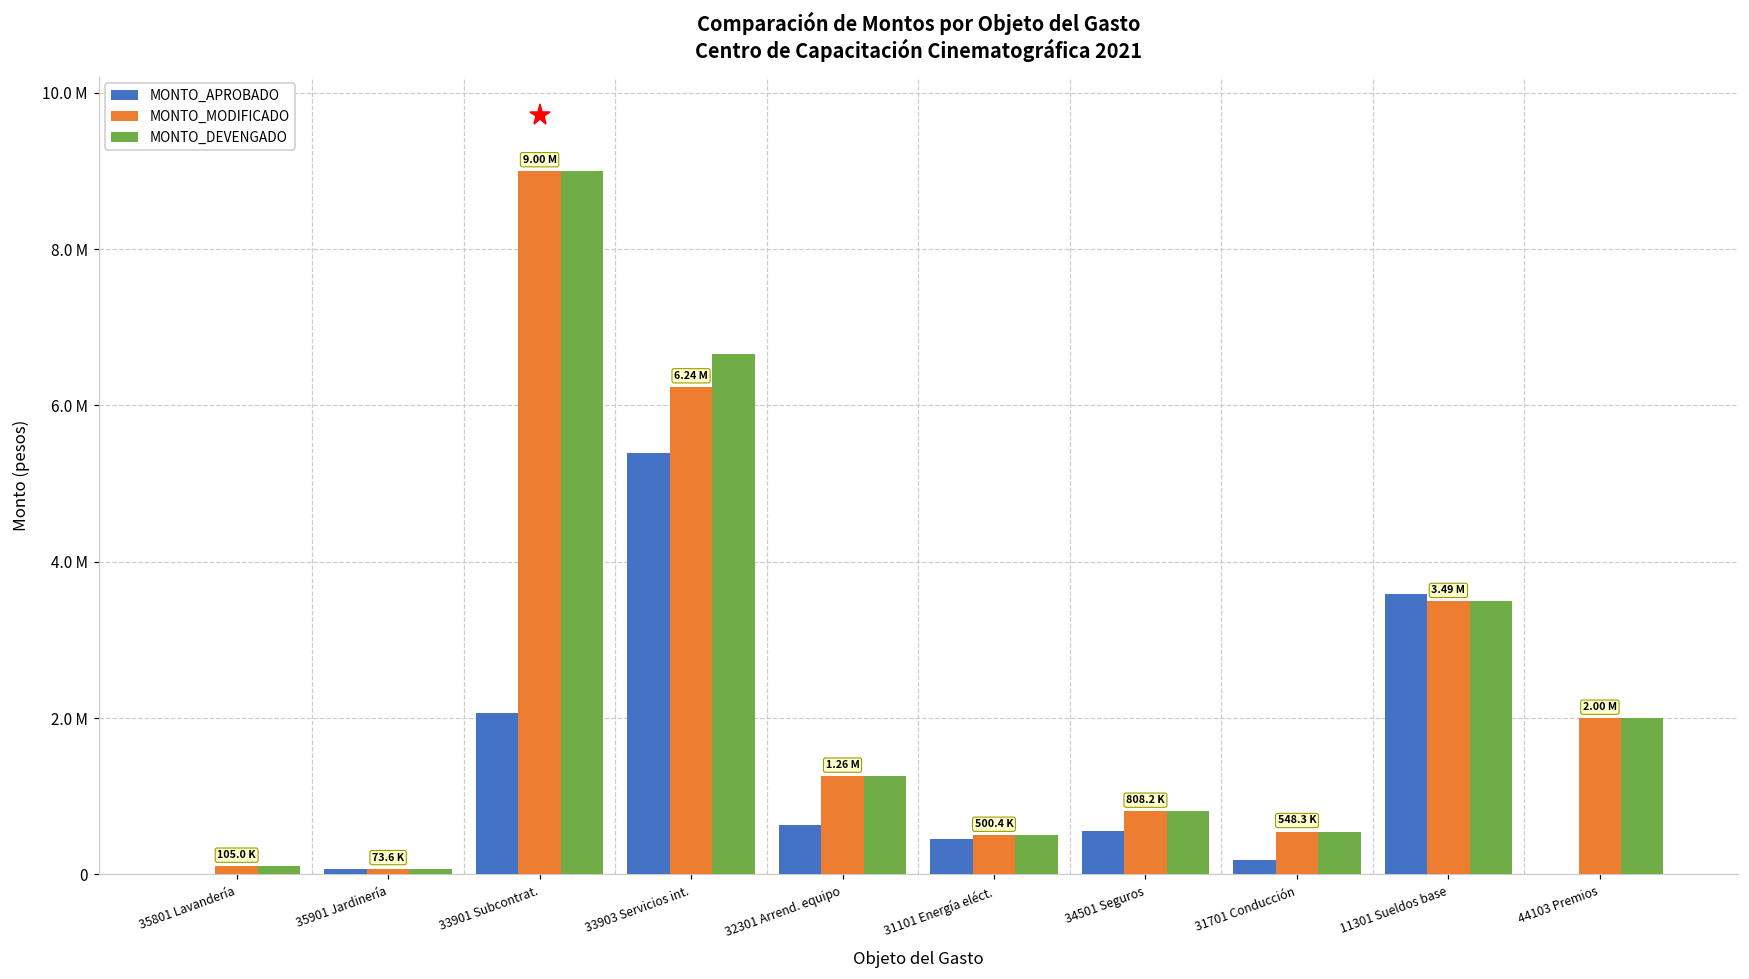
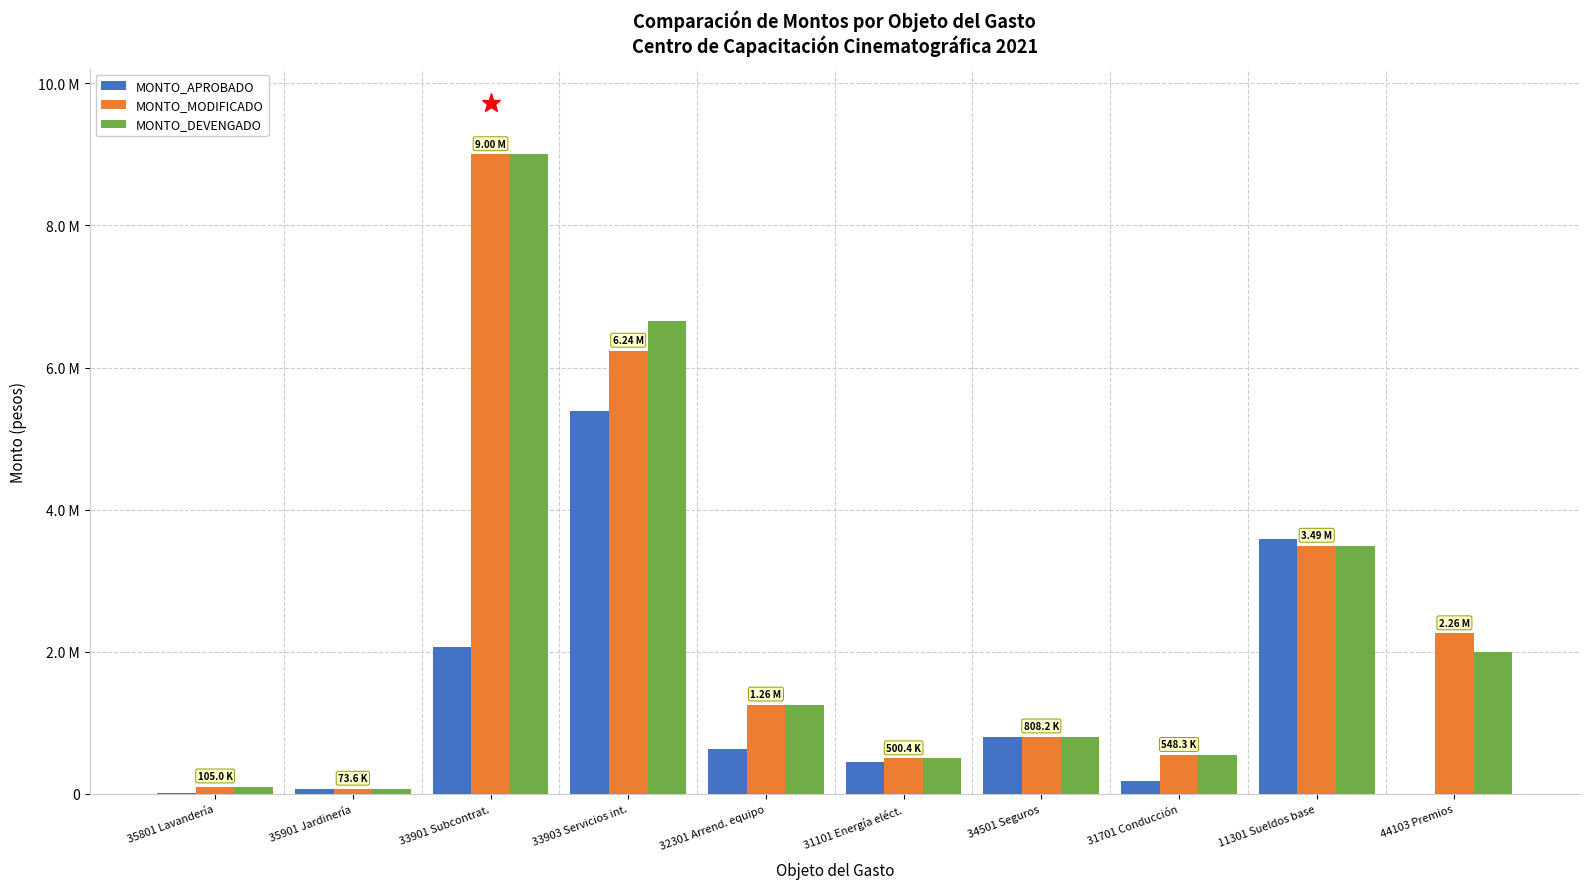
MONTO_APROBADO, 34501 Seguros: 600000 -> 800000
MONTO_MODIFICADO, 44103 Premios: 2.00 -> 2.26
